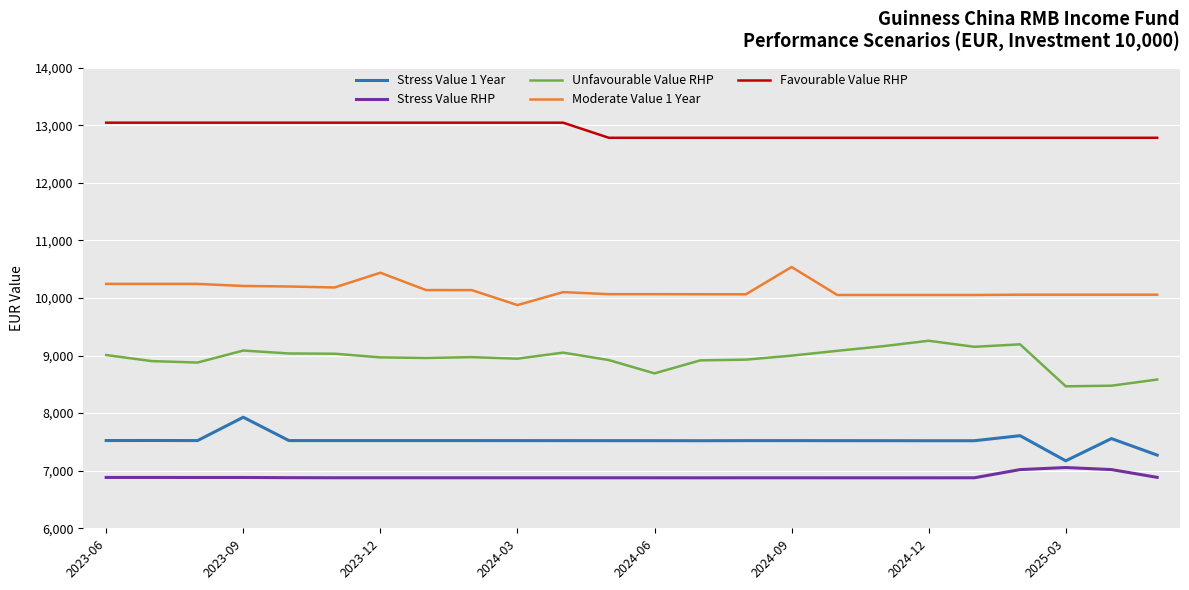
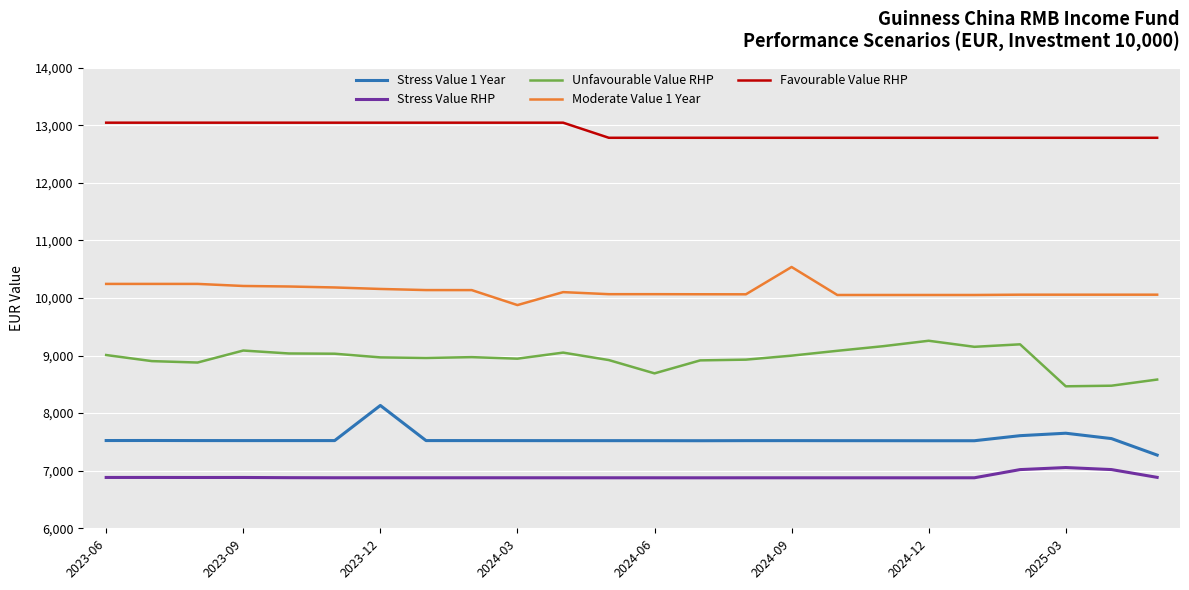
Stress Value 1 Year, 2023-09: 7,900 -> 7,500
Stress Value 1 Year, 2023-12: 7,500 -> 8,100
Moderate Value 1 Year, 2023-12: 10,400 -> 10,200
Stress Value 1 Year, 2025-03: 7,200 -> 7,700
